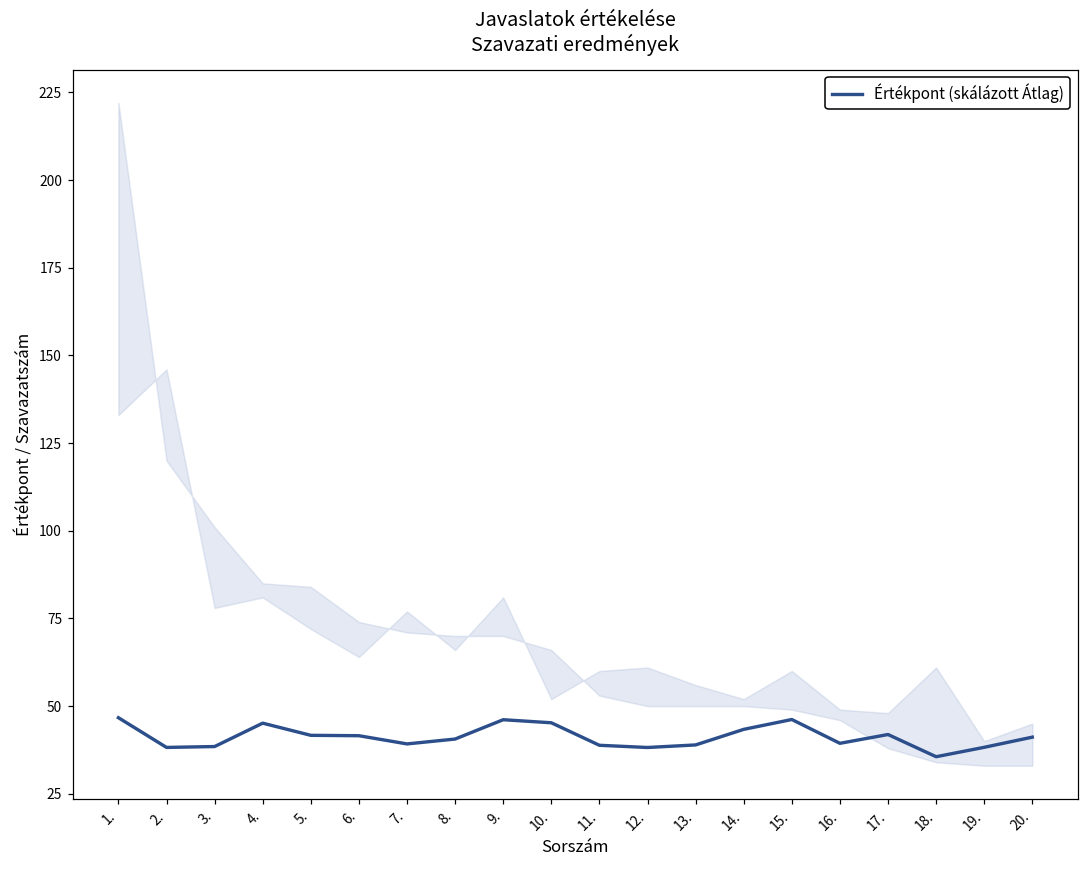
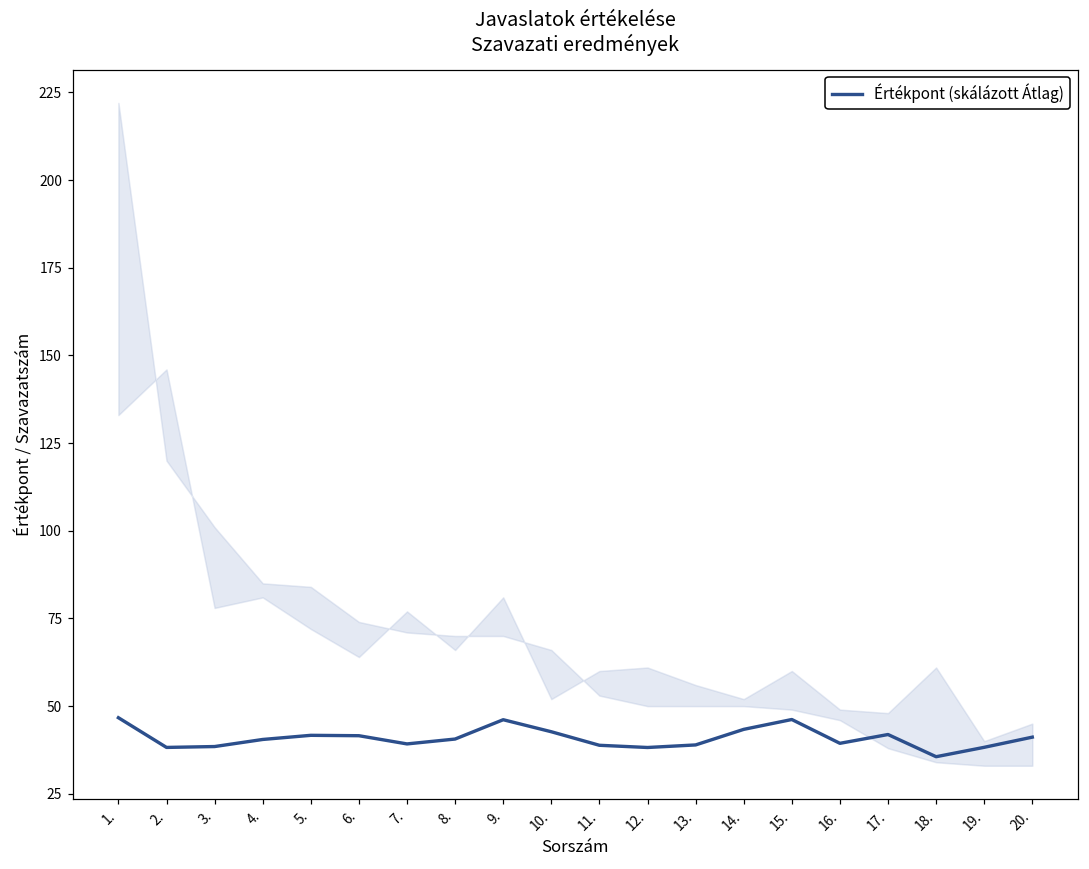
Értékpont (skálázott Átlag), 4.: 45 -> 40
Értékpont (skálázott Átlag), 10.: 45 -> 43
